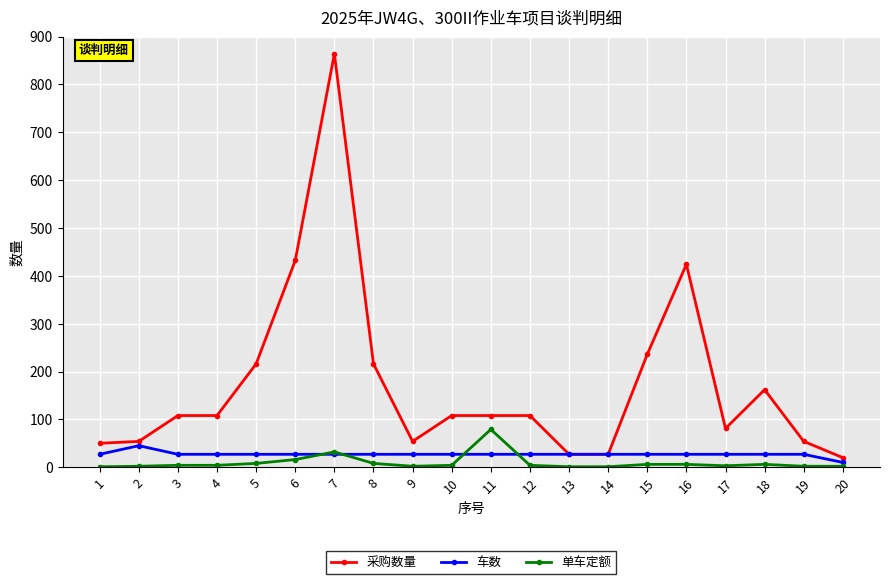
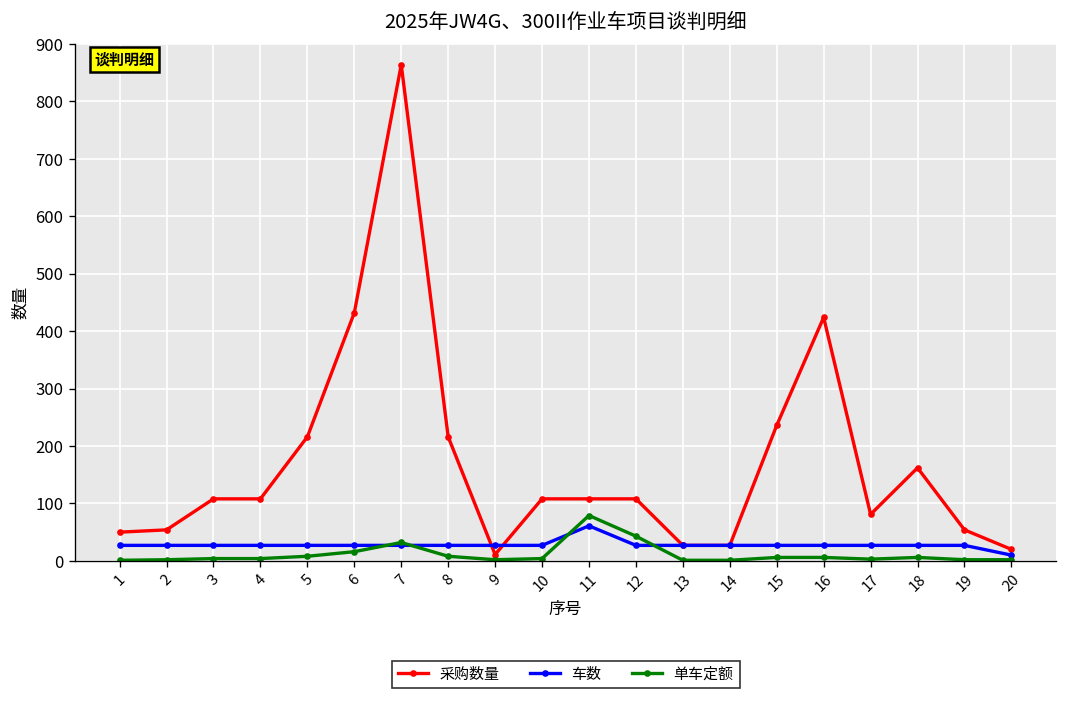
车数, 2: 50 -> 30
采购数量, 9: 50 -> 10
车数, 11: 30 -> 60
单车定额, 12: 0 -> 40
